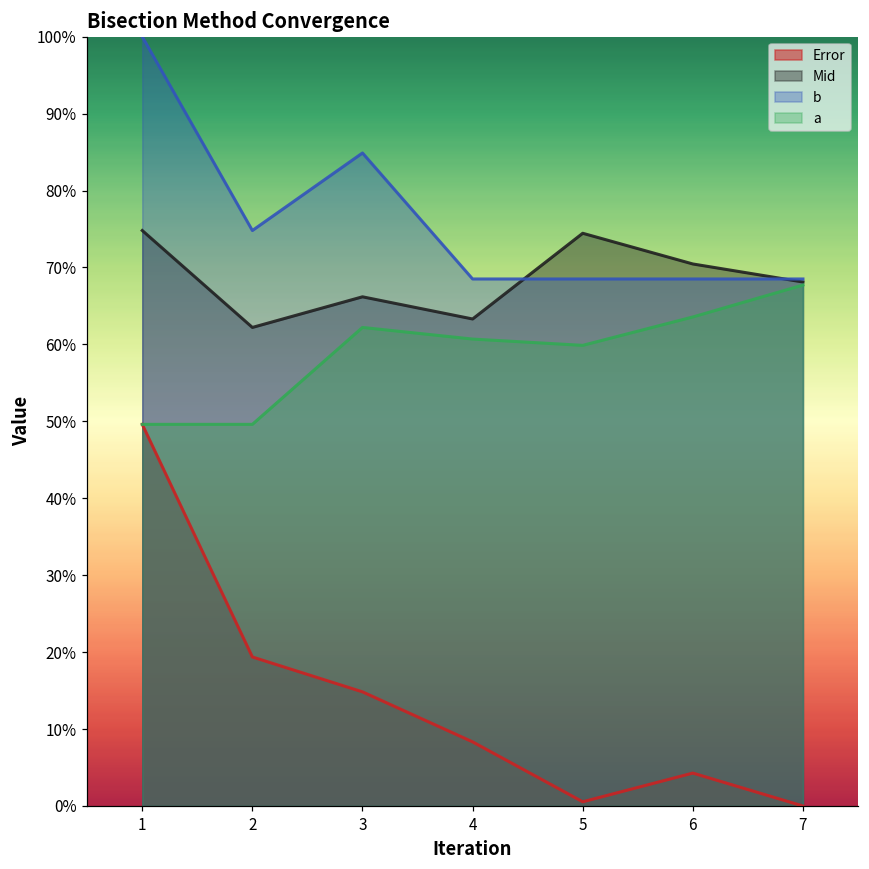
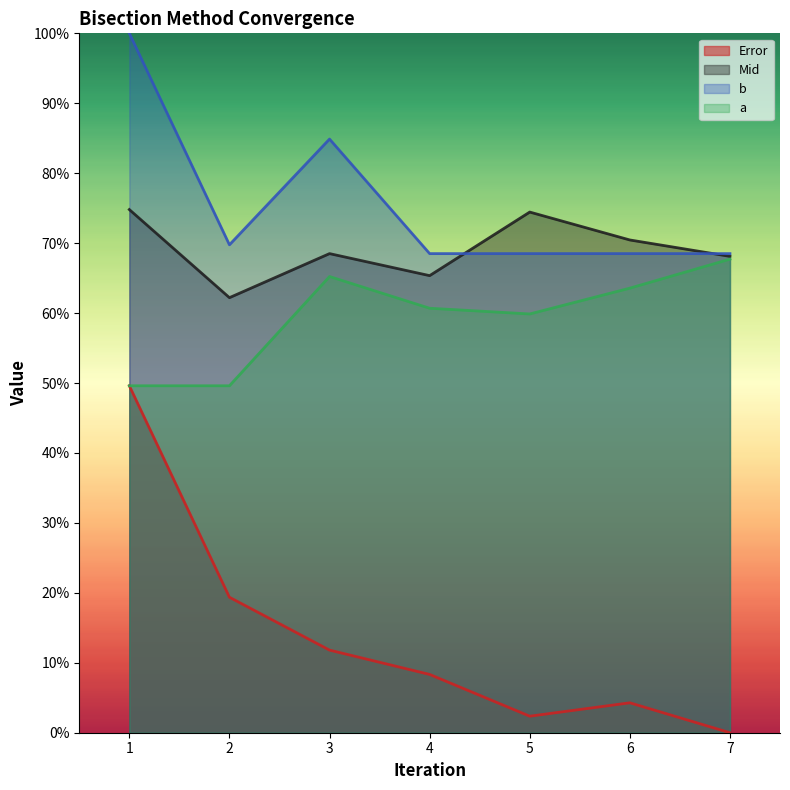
b, 2: 75% -> 70%
Error, 3: 15% -> 12%
Mid, 3: 66% -> 69%
a, 3: 62% -> 65%
Mid, 4: 63% -> 65%
Error, 5: 1% -> 2%
